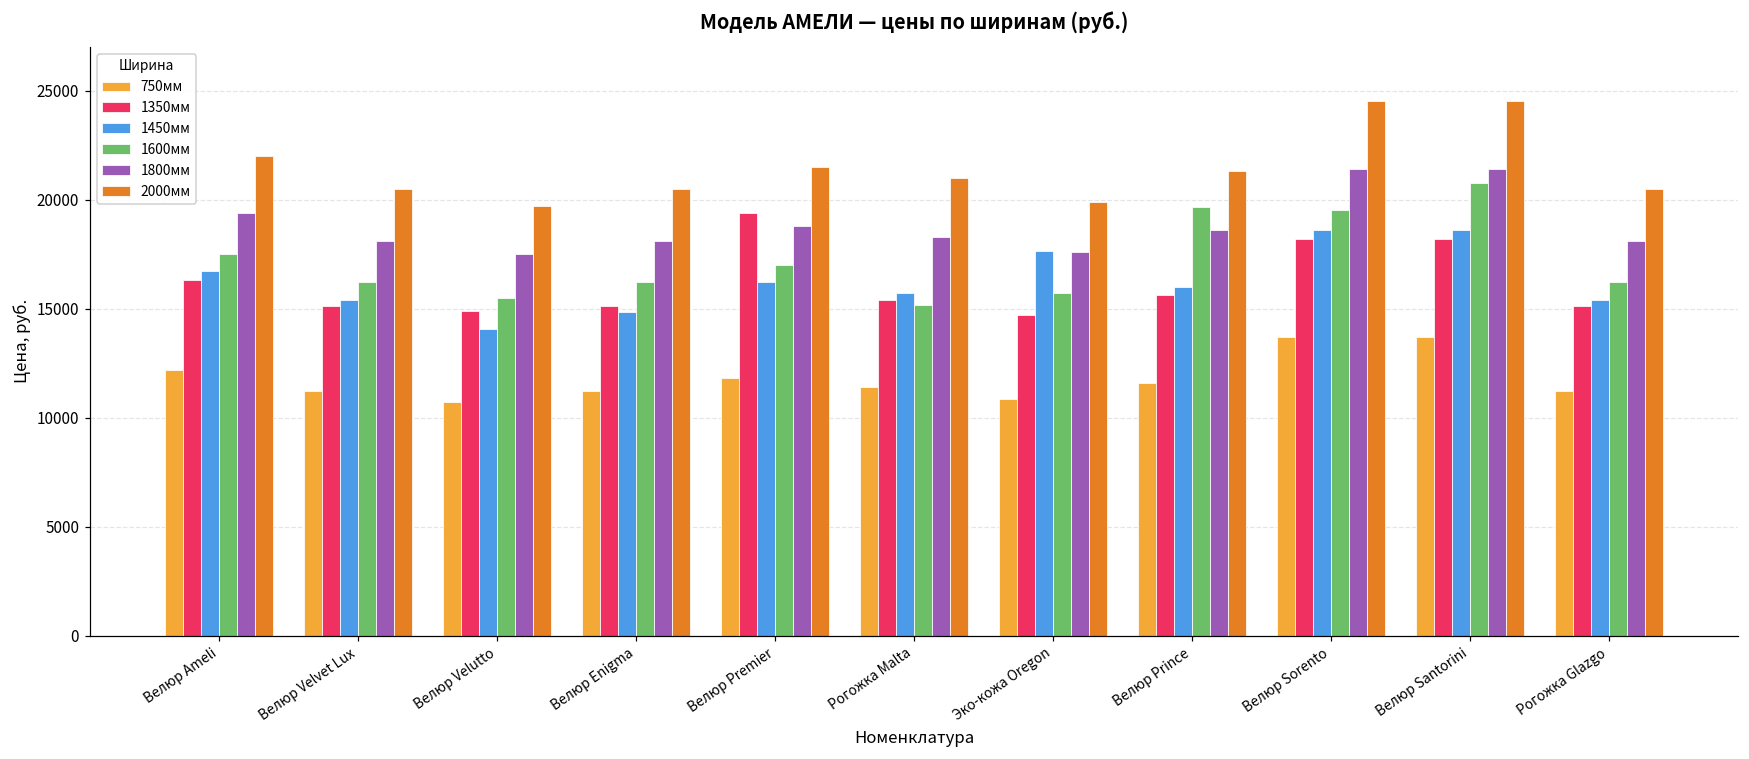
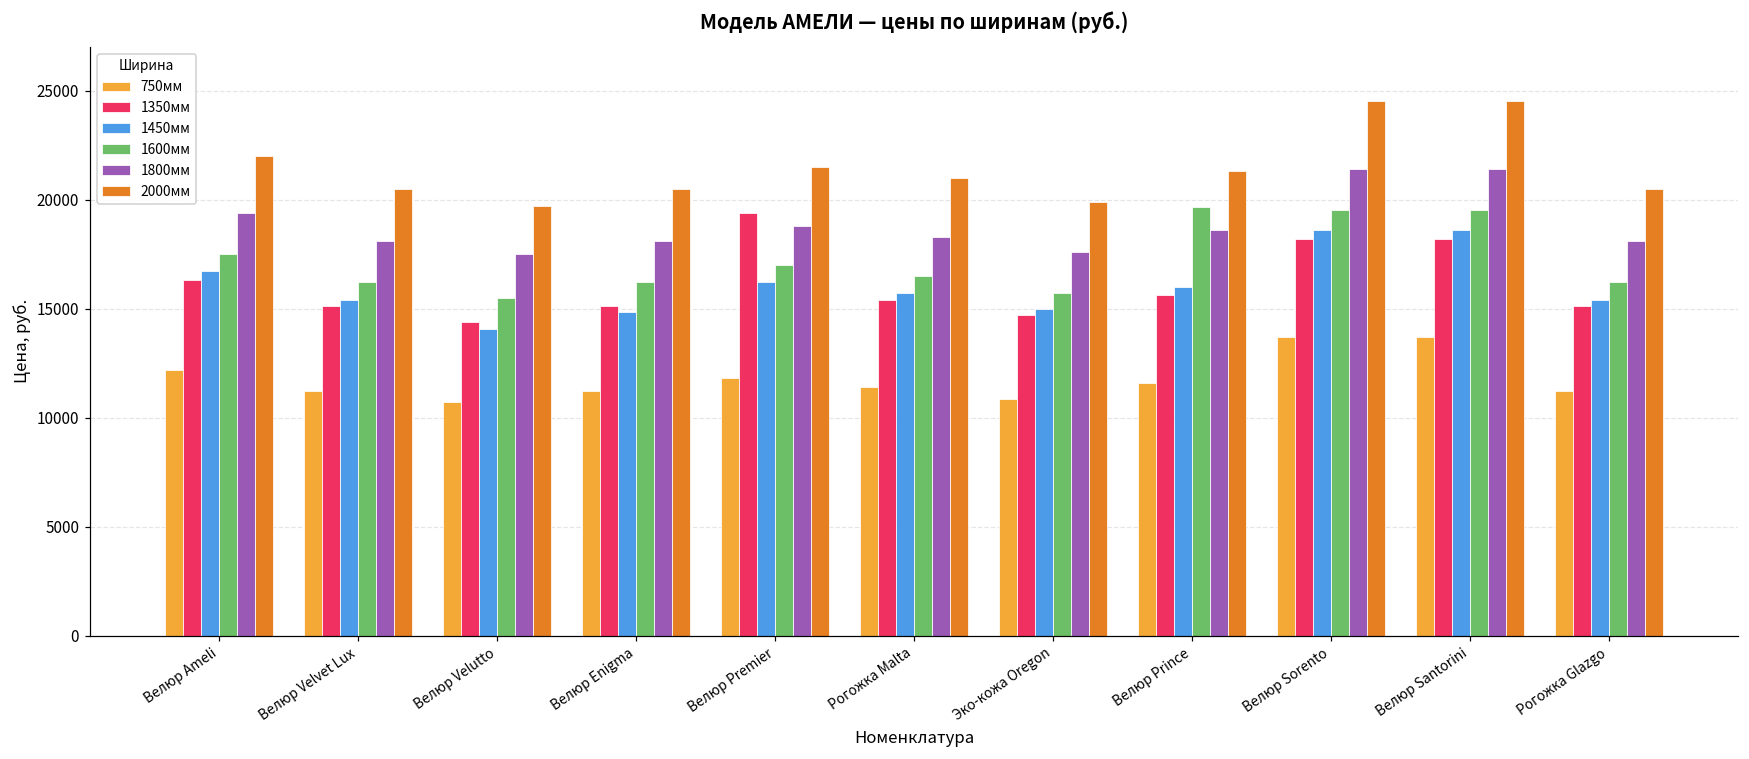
1350мм, Велюр Velutto: 14900 -> 14400
1600мм, Рогожка Malta: 15200 -> 16500
1450мм, Эко-кожа Oregon: 17600 -> 15000
1600мм, Велюр Santorini: 20700 -> 19500
